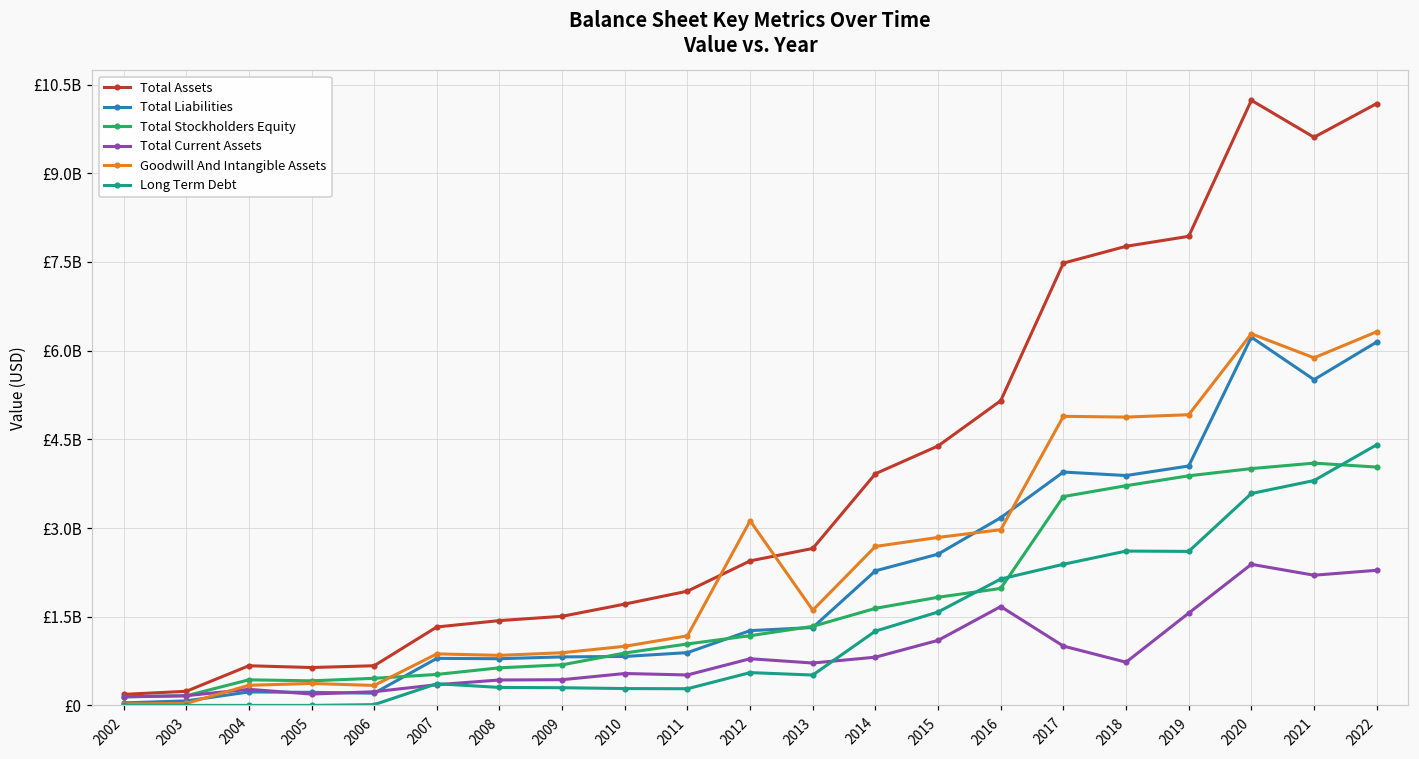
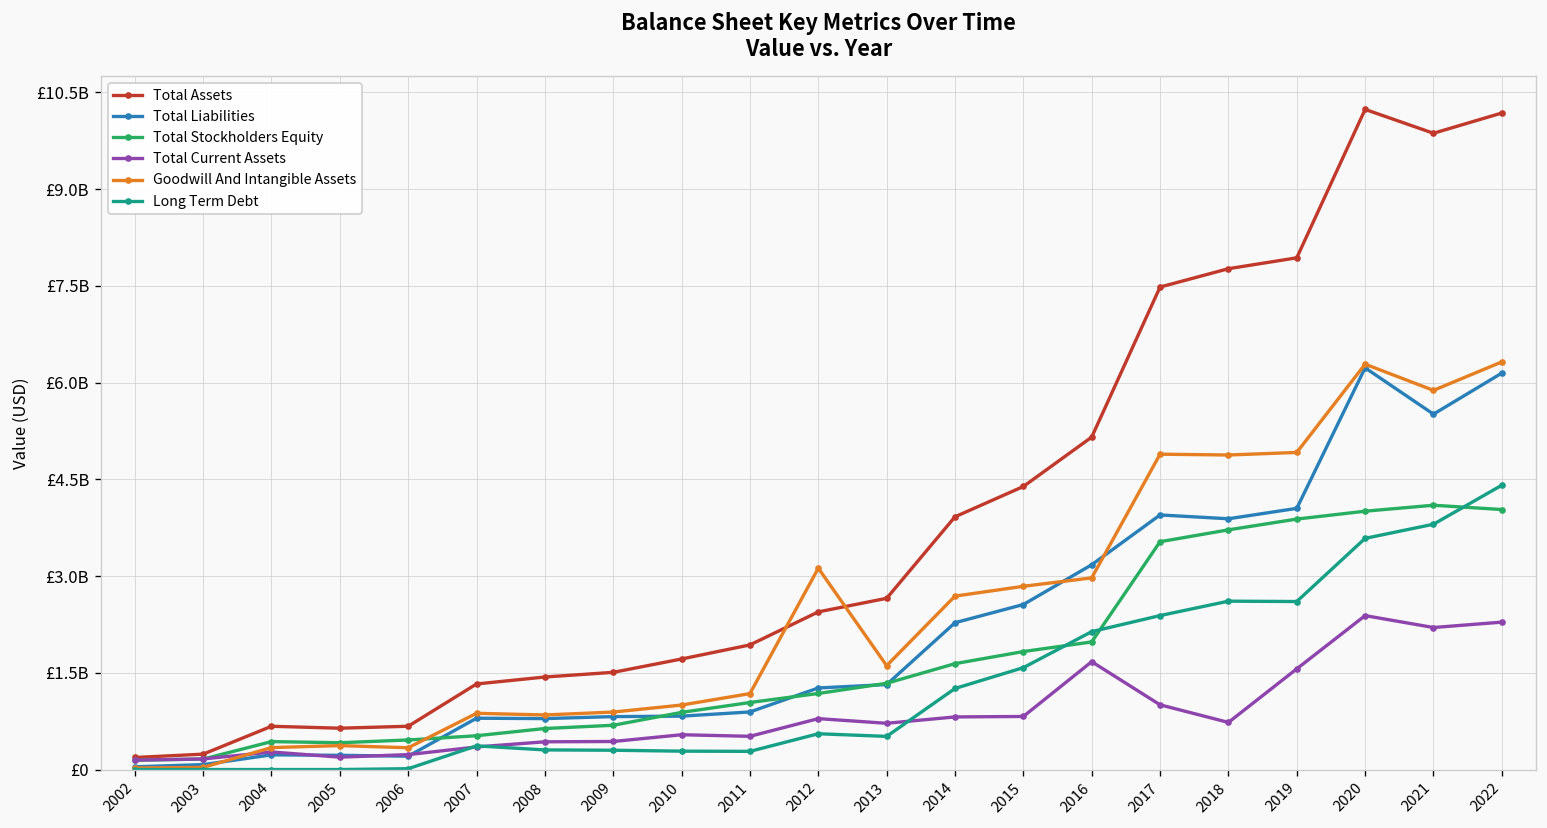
Total Current Assets, 2015: £1100000000 -> £800000000
Total Assets, 2021: £9600000000 -> £9900000000
